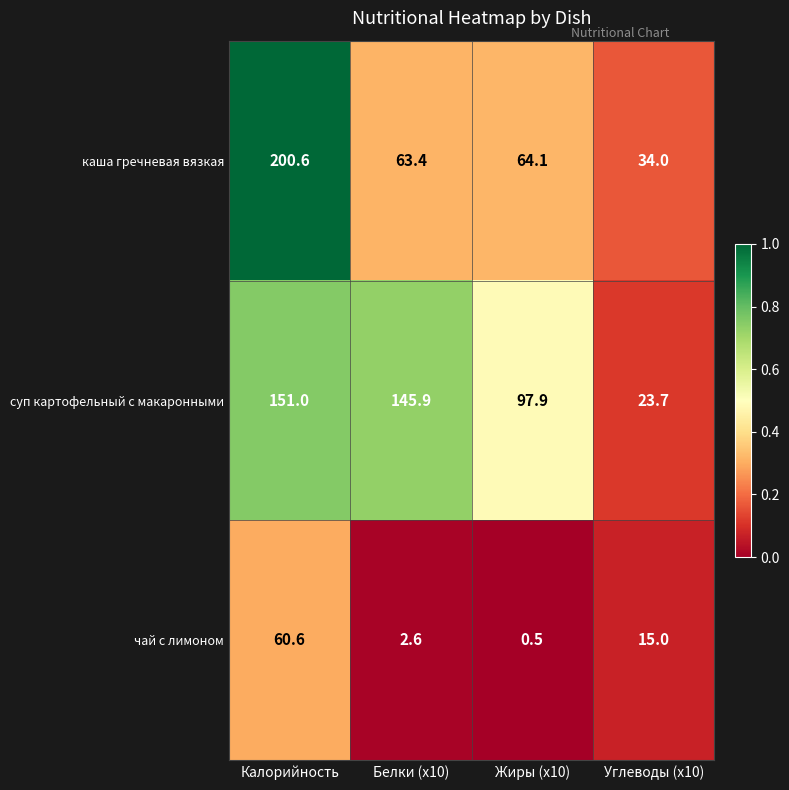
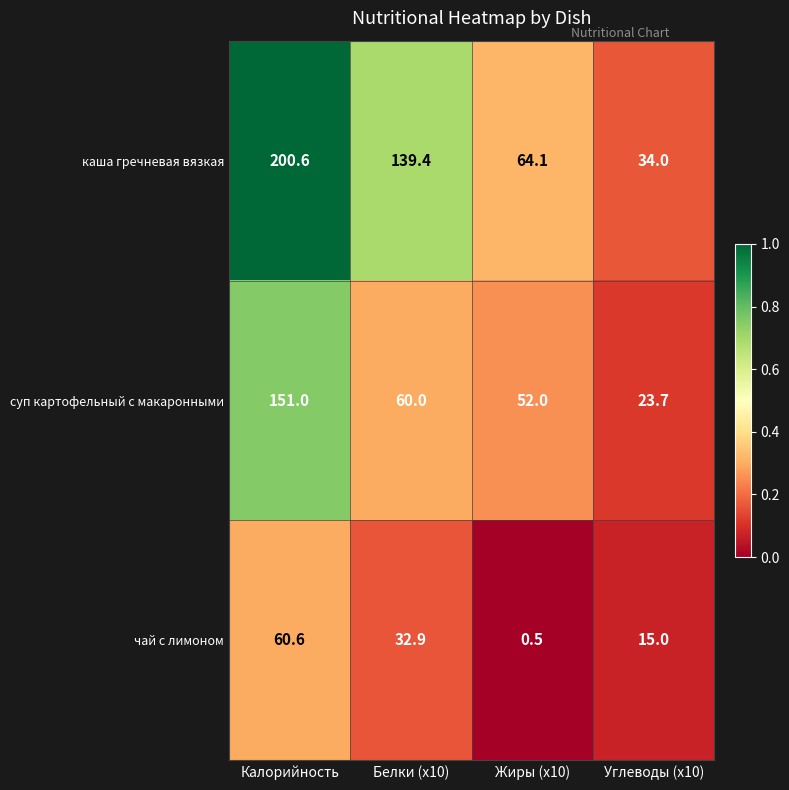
каша гречневая вязкая, Белки (x10): 63.4 -> 139.4
суп картофельный с макаронными, Белки (x10): 145.9 -> 60.0
суп картофельный с макаронными, Жиры (x10): 97.9 -> 52.0
чай с лимоном, Белки (x10): 2.6 -> 32.9
